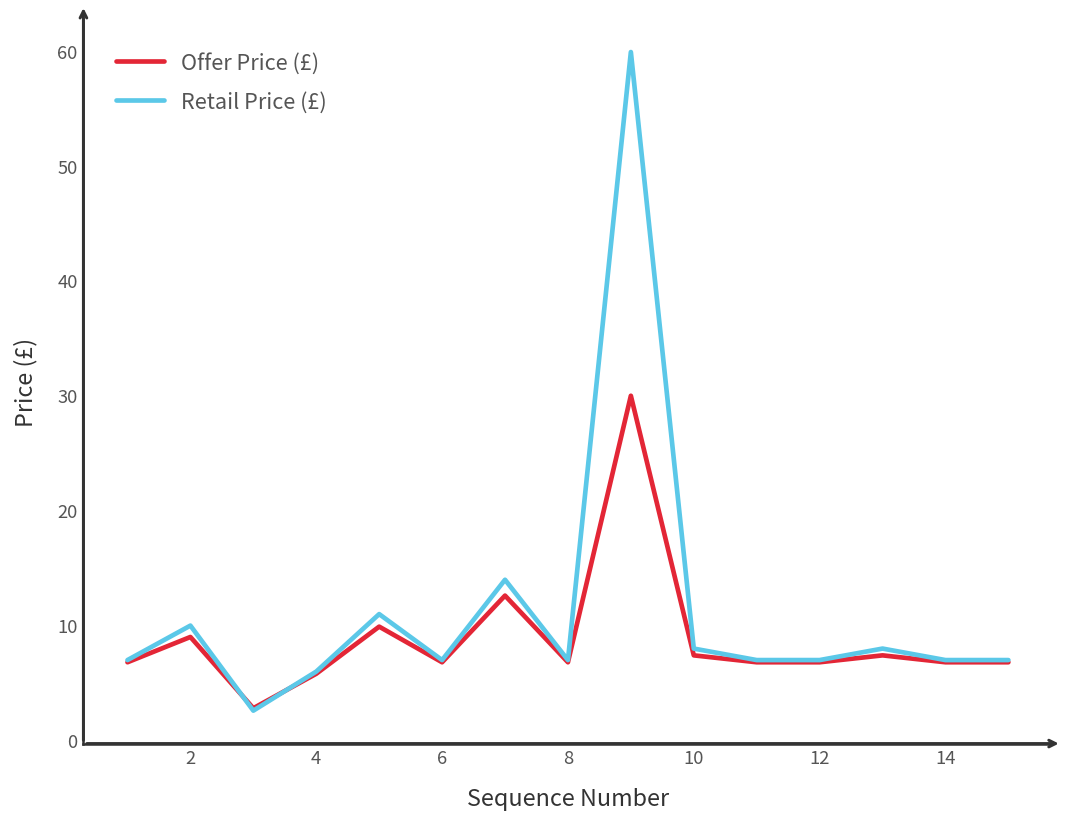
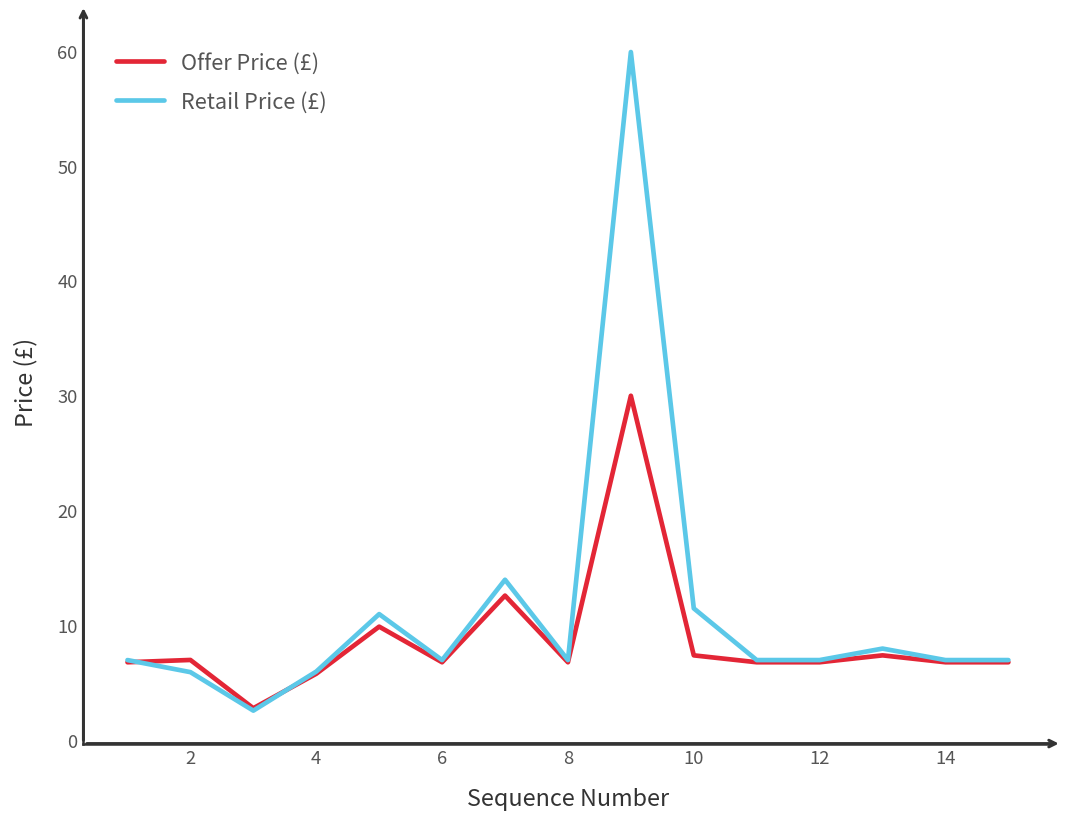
Offer Price (£), 2: 9 -> 7
Retail Price (£), 2: 10 -> 6
Retail Price (£), 10: 8 -> 11
